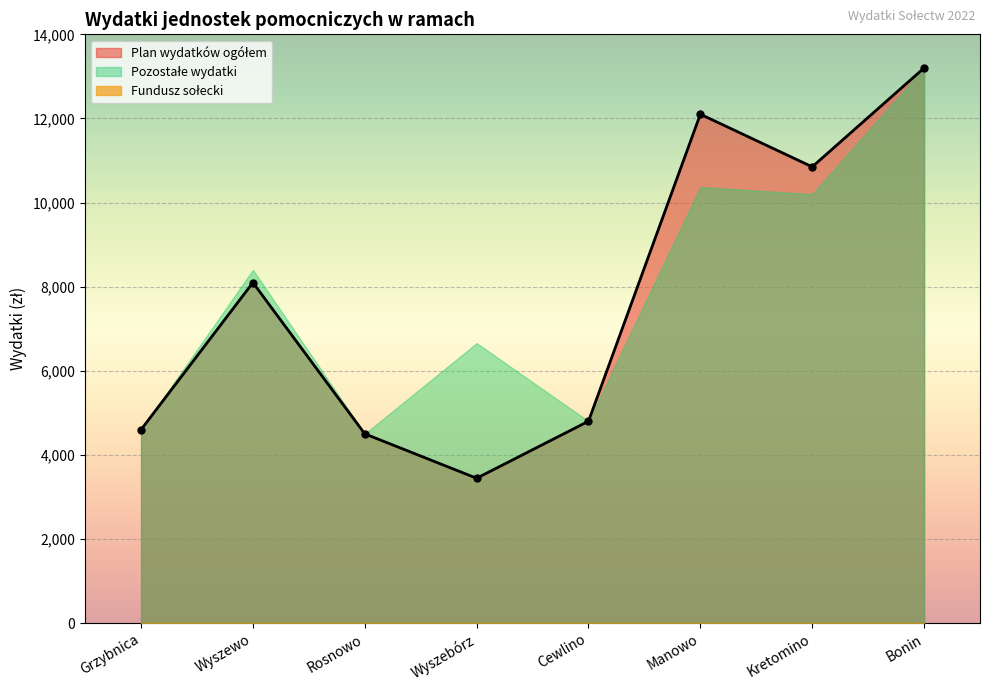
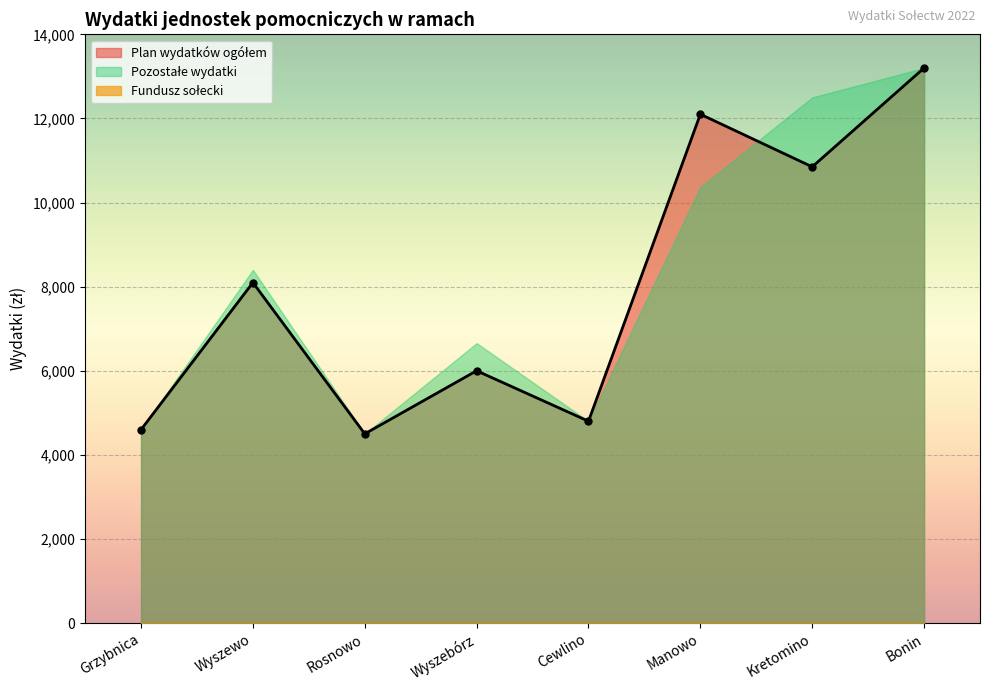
Plan wydatków ogółem, Wyszebórz: 3,400 -> 6,000
Pozostałe wydatki, Kretomino: 10,200 -> 12,500
